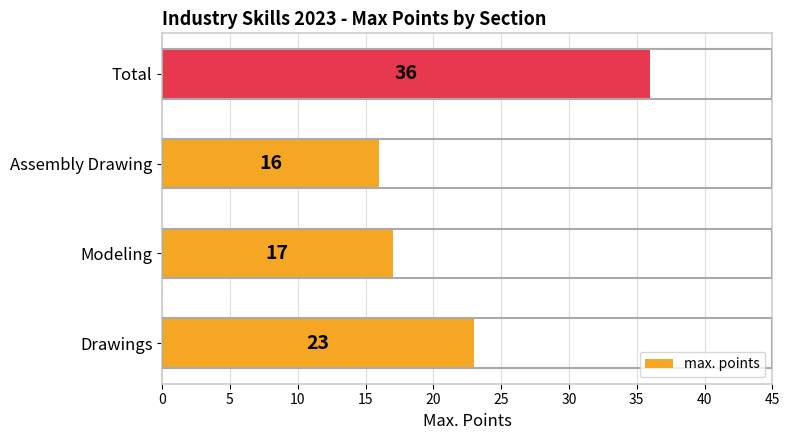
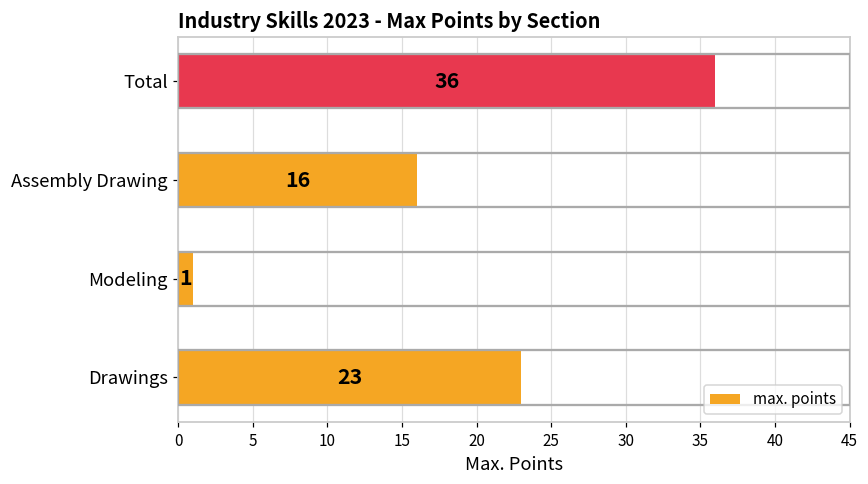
Modeling: 17 -> 1
